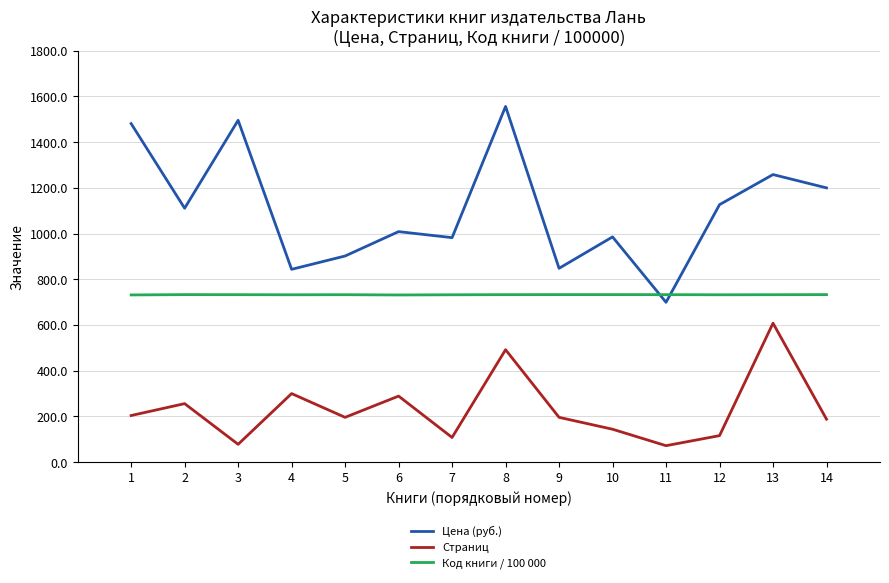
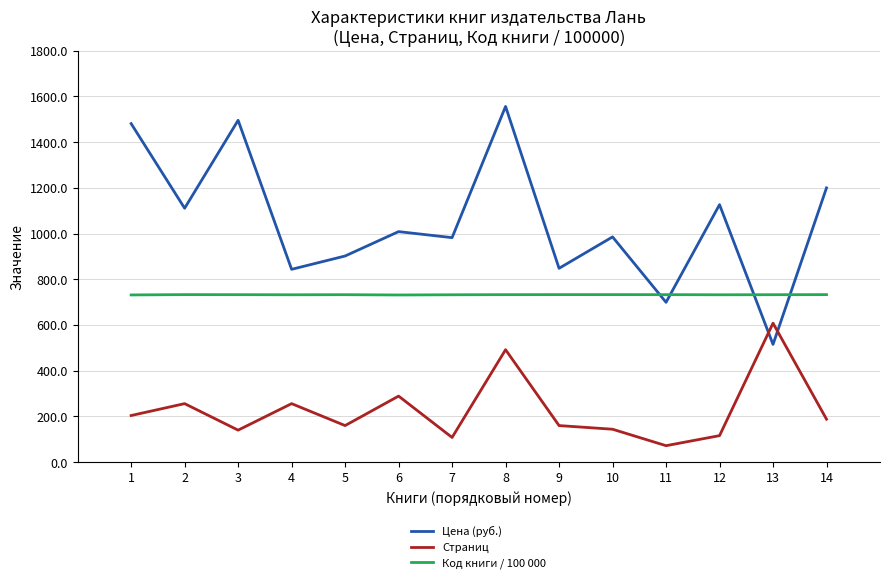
Страниц, 3: 80 -> 140
Страниц, 4: 300 -> 260
Страниц, 5: 200 -> 160
Страниц, 9: 200 -> 160
Цена (руб.), 13: 1260 -> 520
